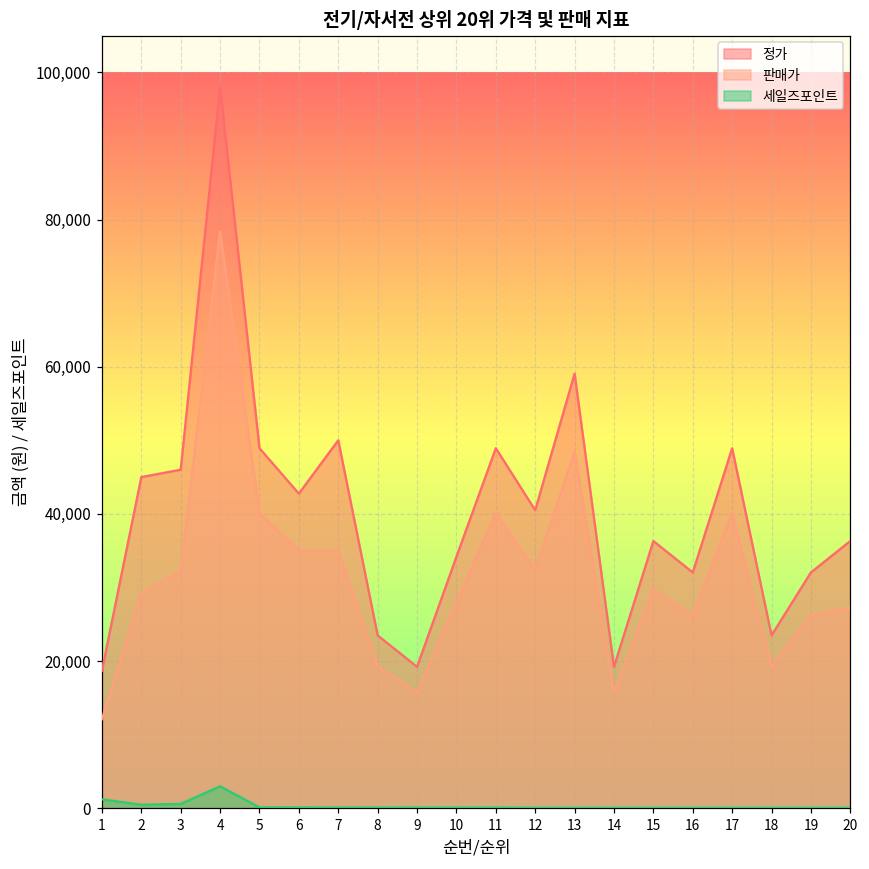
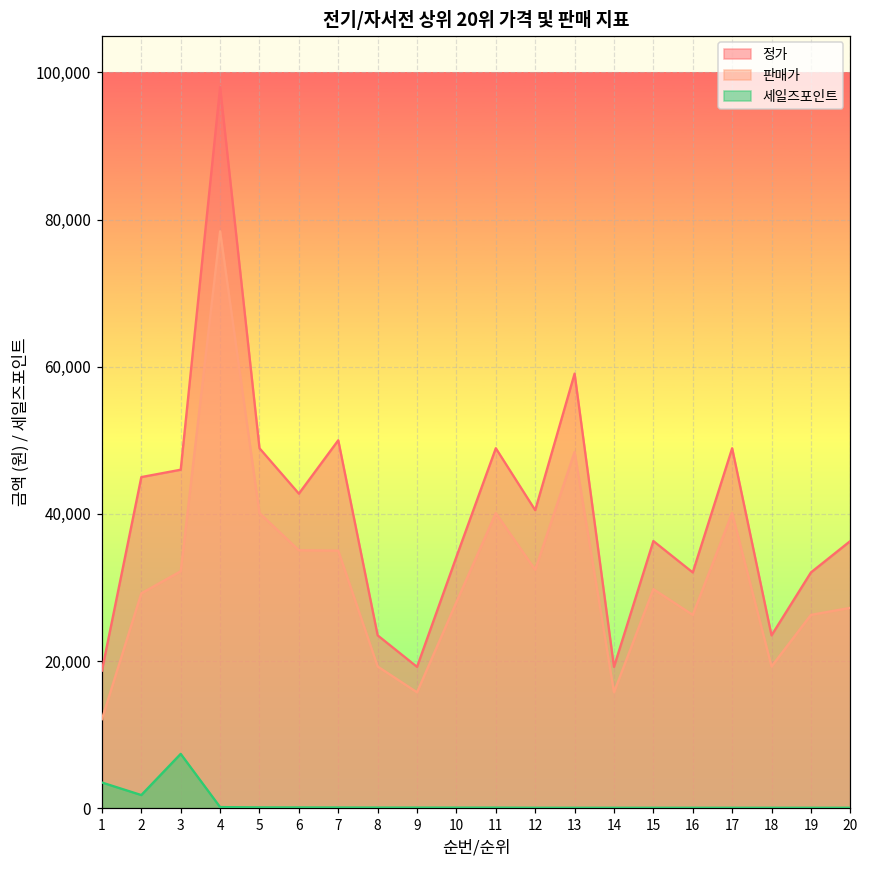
세일즈포인트, 1: 1,000 -> 3,000
세일즈포인트, 2: 0 -> 2,000
세일즈포인트, 3: 1,000 -> 7,000
세일즈포인트, 4: 3,000 -> 0
